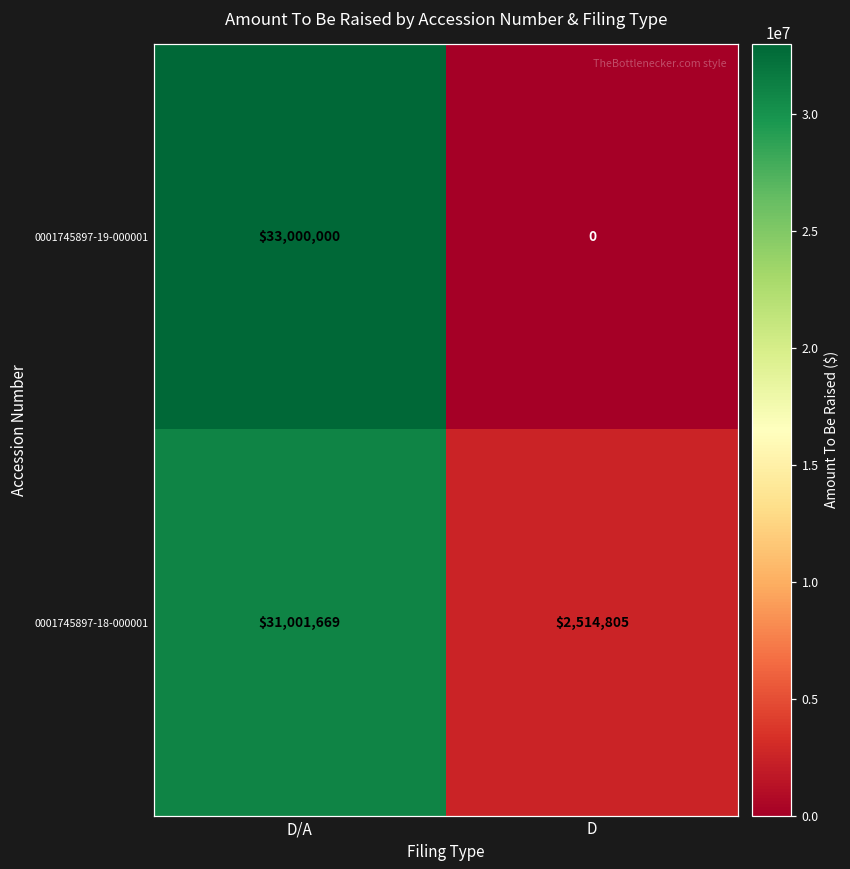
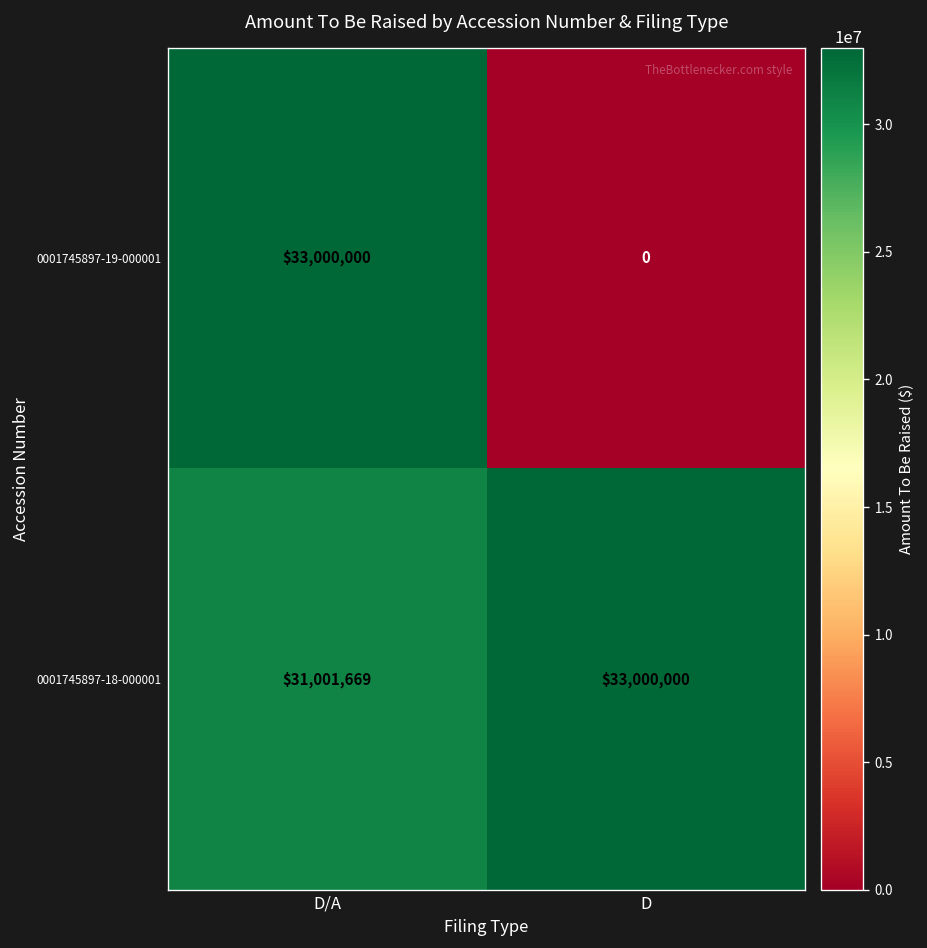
0001745897-18-000001, D: $2,514,805 -> $33,000,000
